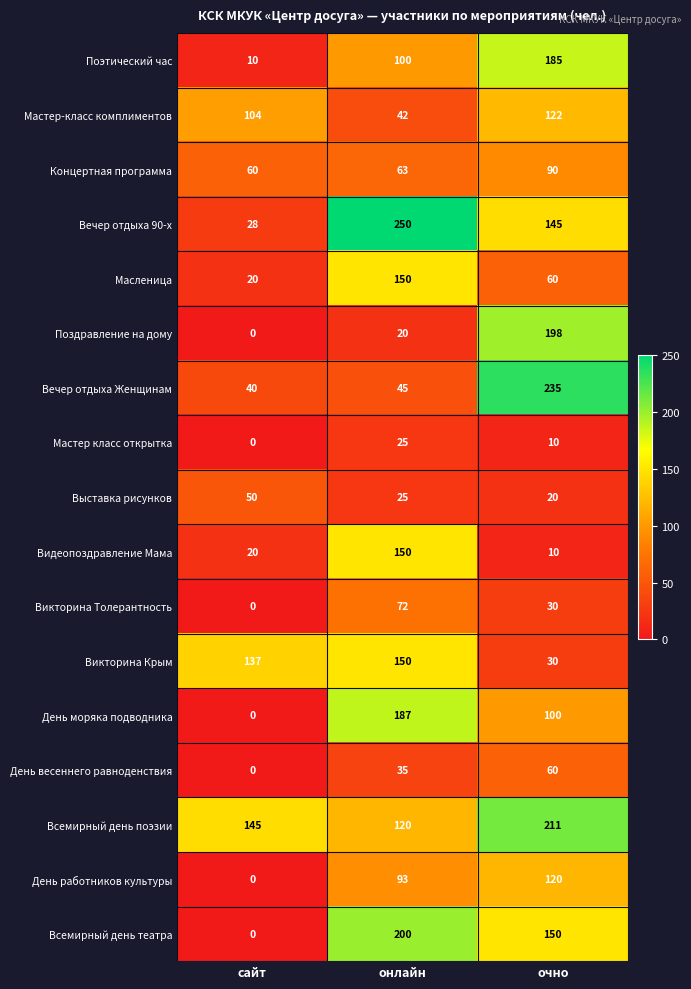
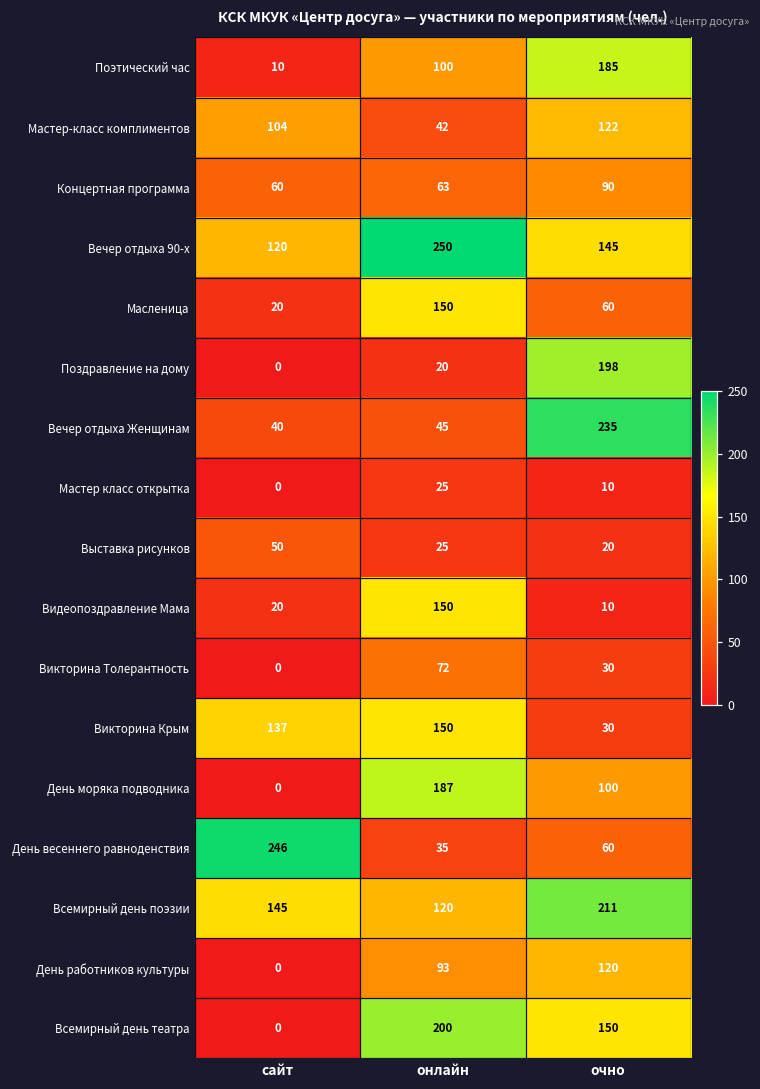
Вечер отдыха 90-х, сайт: 28 -> 120
День весеннего равноденствия, сайт: 0 -> 246
